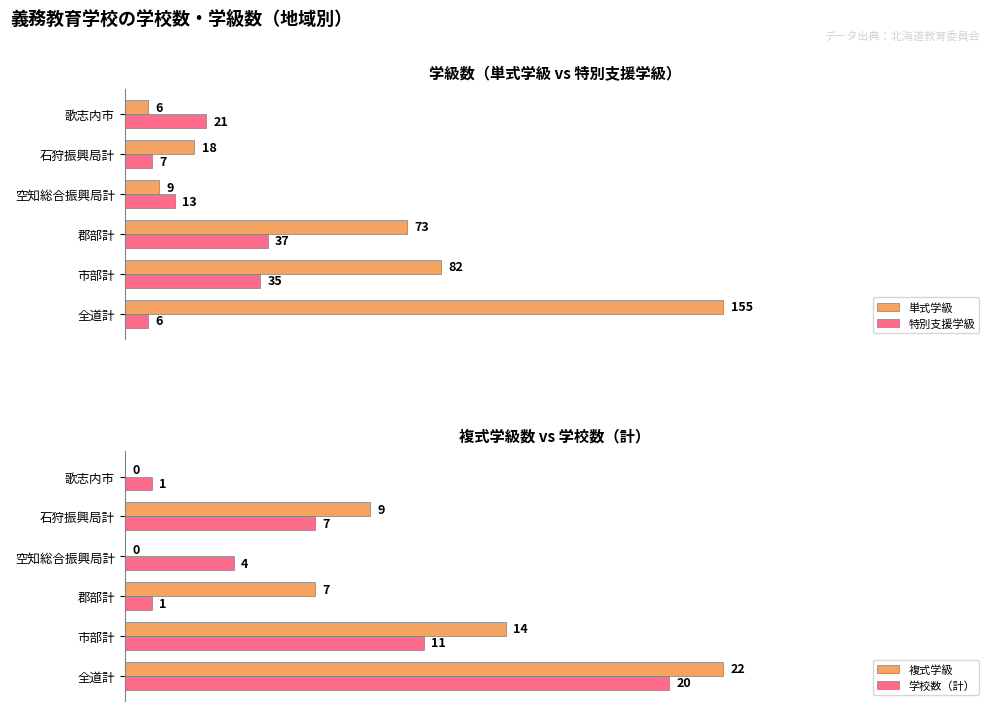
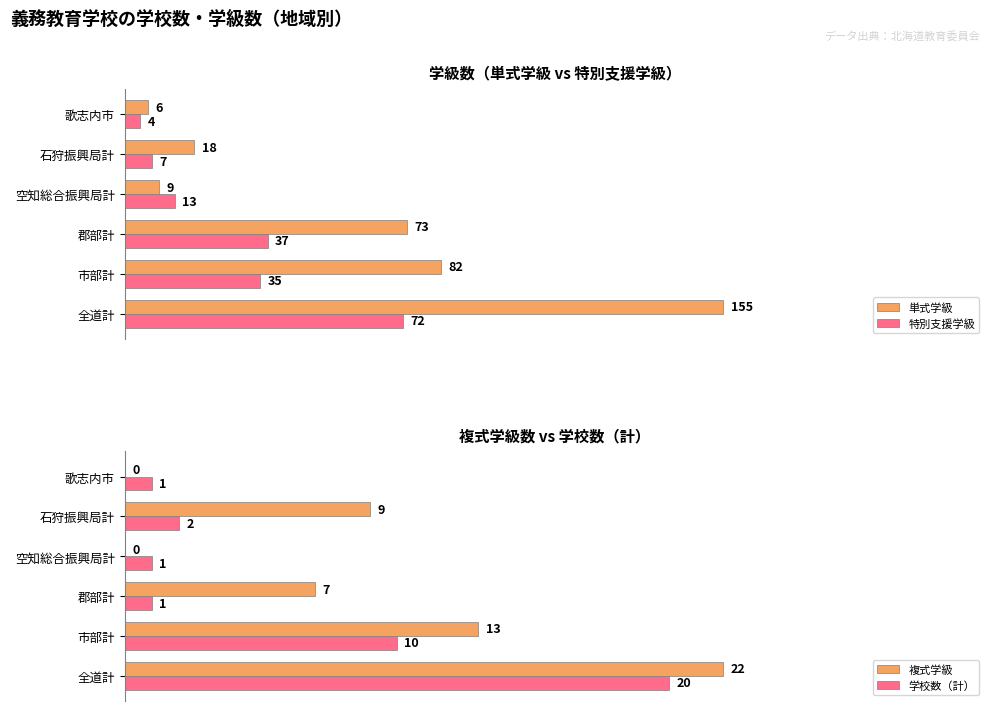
学級数（単式学級 vs 特別支援学級）, 特別支援学級, 歌志内市: 21 -> 4
学級数（単式学級 vs 特別支援学級）, 特別支援学級, 全道計: 6 -> 72
複式学級数 vs 学校数（計）, 学校数（計）, 石狩振興局計: 7 -> 2
複式学級数 vs 学校数（計）, 学校数（計）, 空知総合振興局計: 4 -> 1
複式学級数 vs 学校数（計）, 複式学級, 市部計: 14 -> 13
複式学級数 vs 学校数（計）, 学校数（計）, 市部計: 11 -> 10
